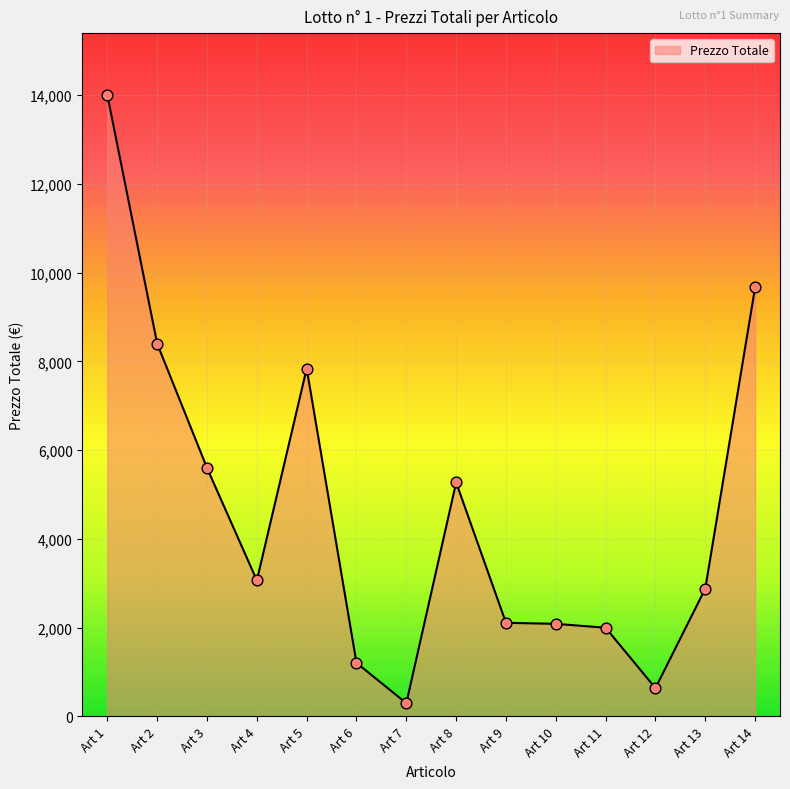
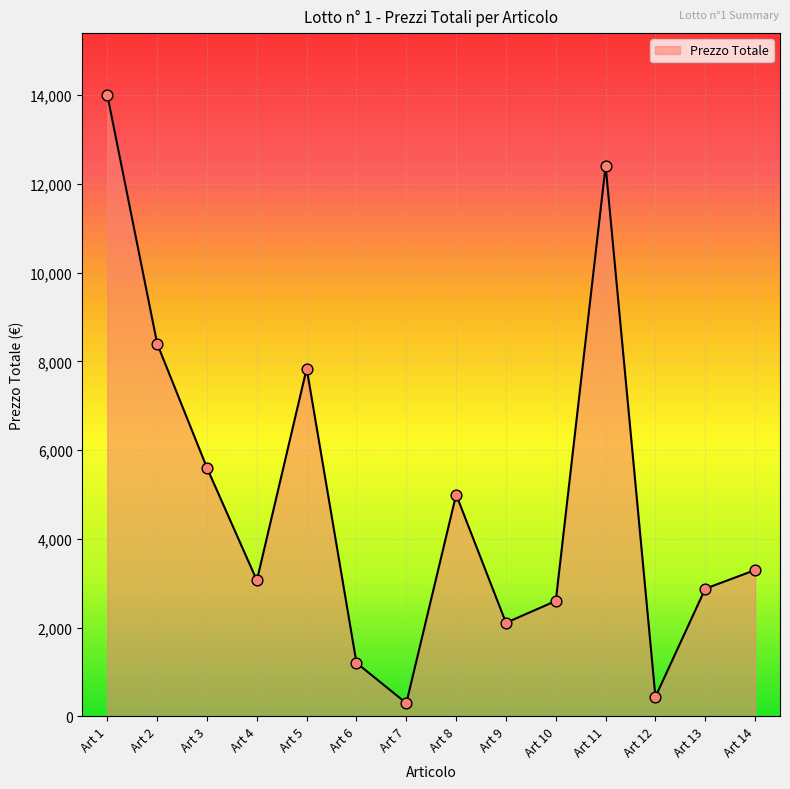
Art 8: 5,300 -> 5,000
Art 10: 2,100 -> 2,600
Art 11: 2,000 -> 12,400
Art 12: 600 -> 400
Art 14: 9,700 -> 3,300
